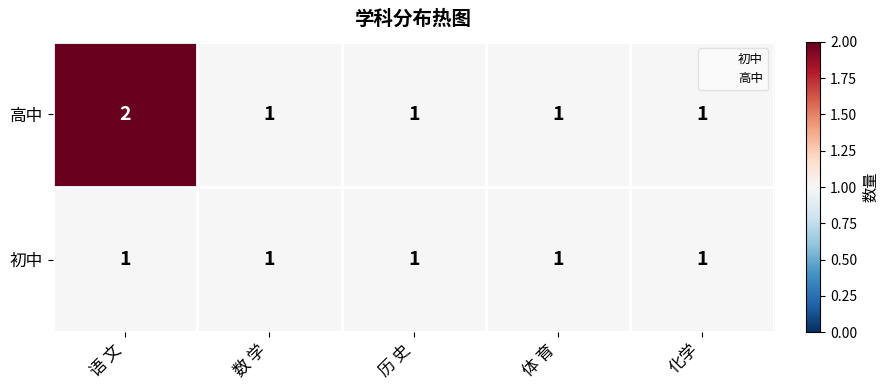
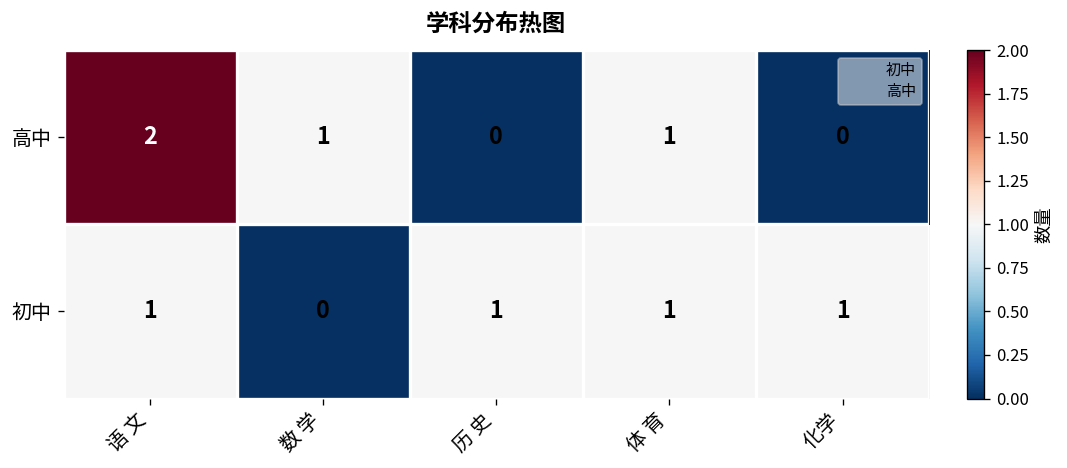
高中, 历 史: 1 -> 0
高中, 化学: 1 -> 0
初中, 数 学: 1 -> 0
